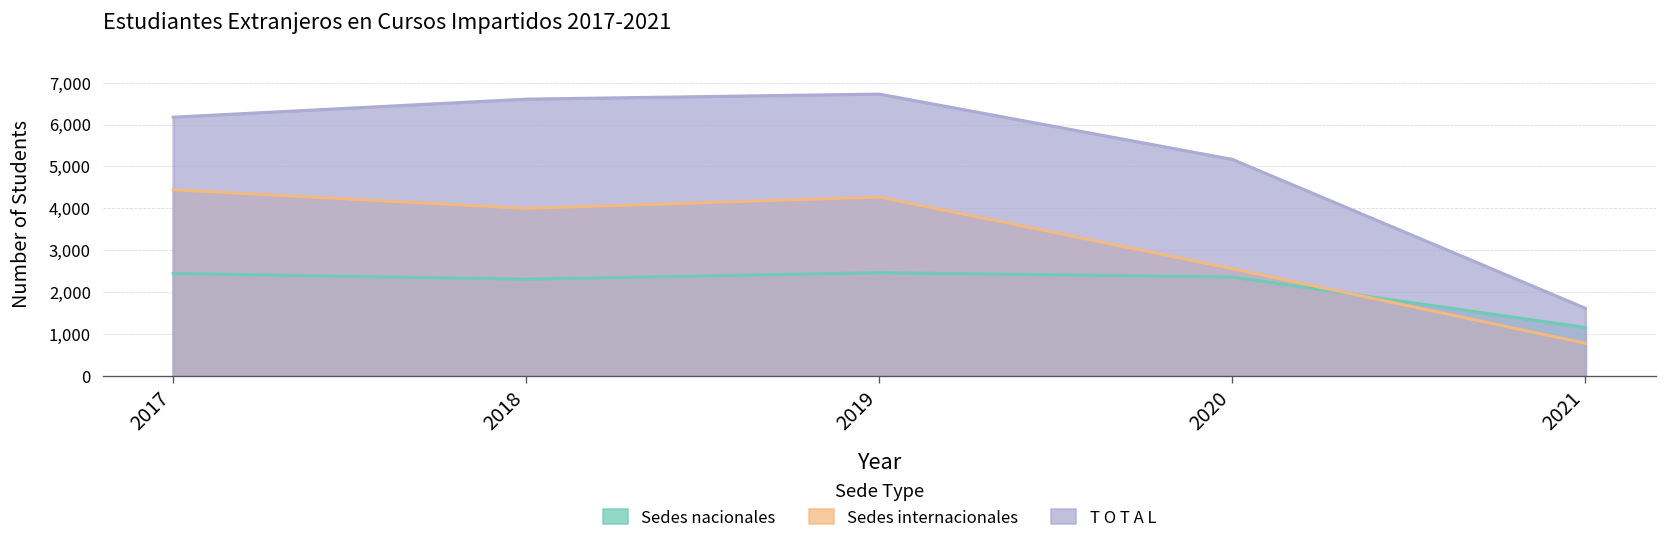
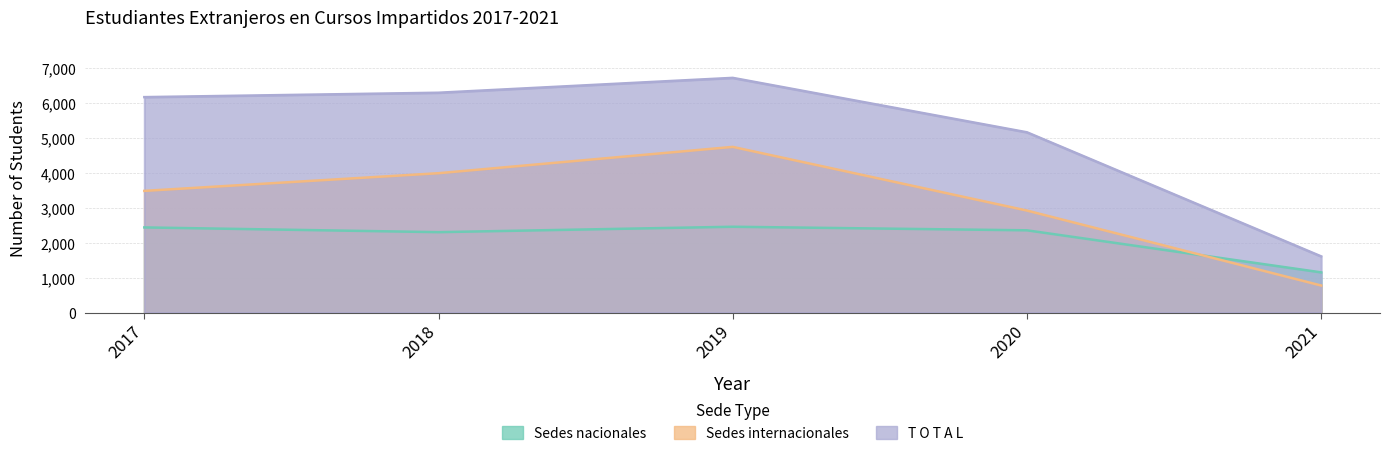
Sedes internacionales, 2017: 4,400 -> 3,500
T O T A L, 2018: 6,600 -> 6,300
Sedes internacionales, 2019: 4,300 -> 4,800
Sedes internacionales, 2020: 2,600 -> 2,900
